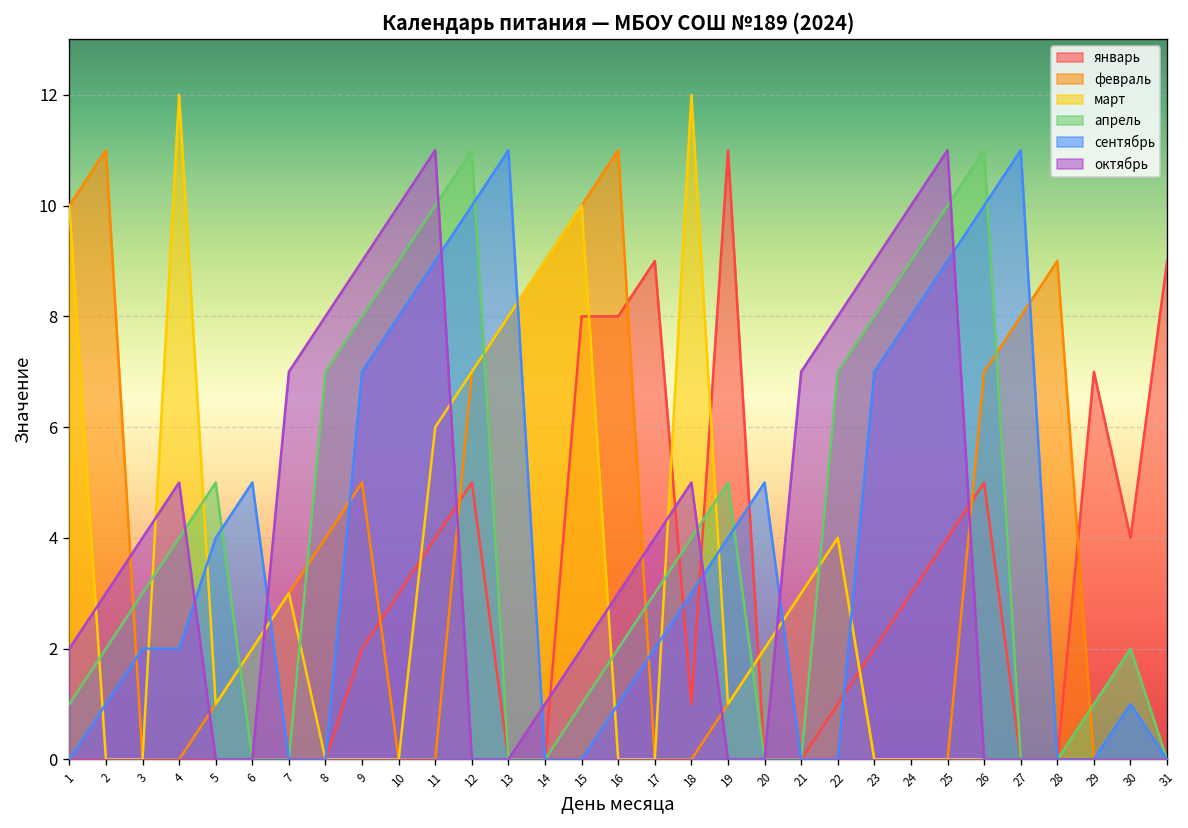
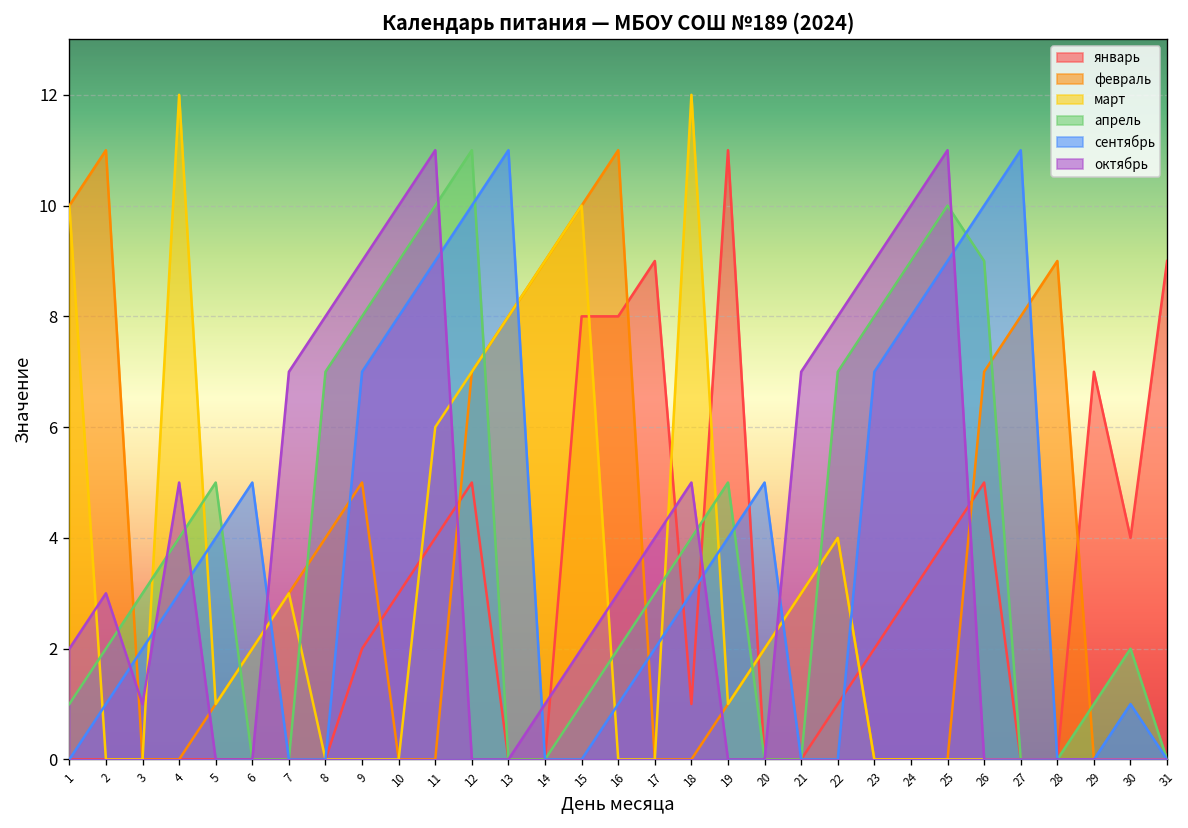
октябрь, 3: 4 -> 1
сентябрь, 4: 2 -> 3
апрель, 26: 11 -> 9
